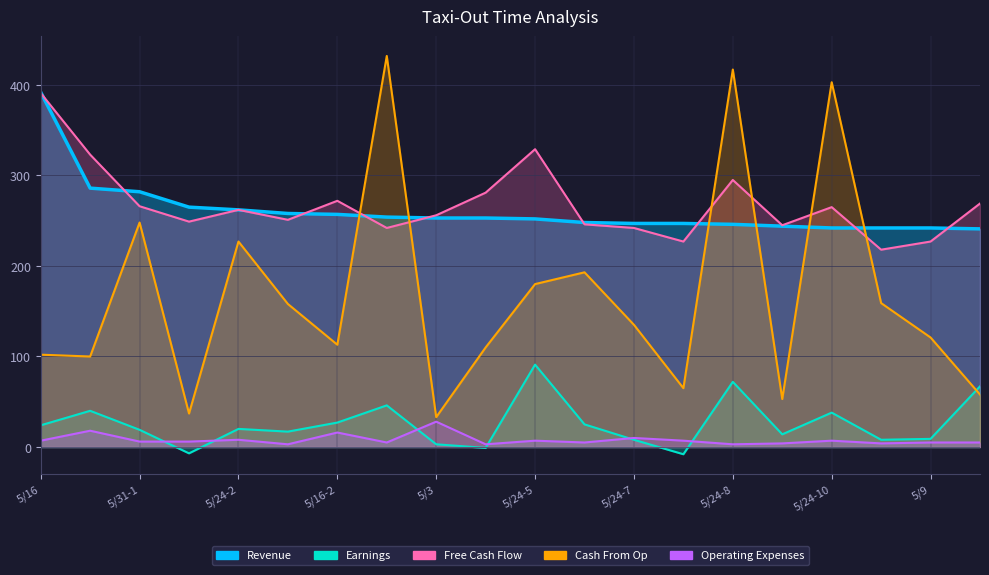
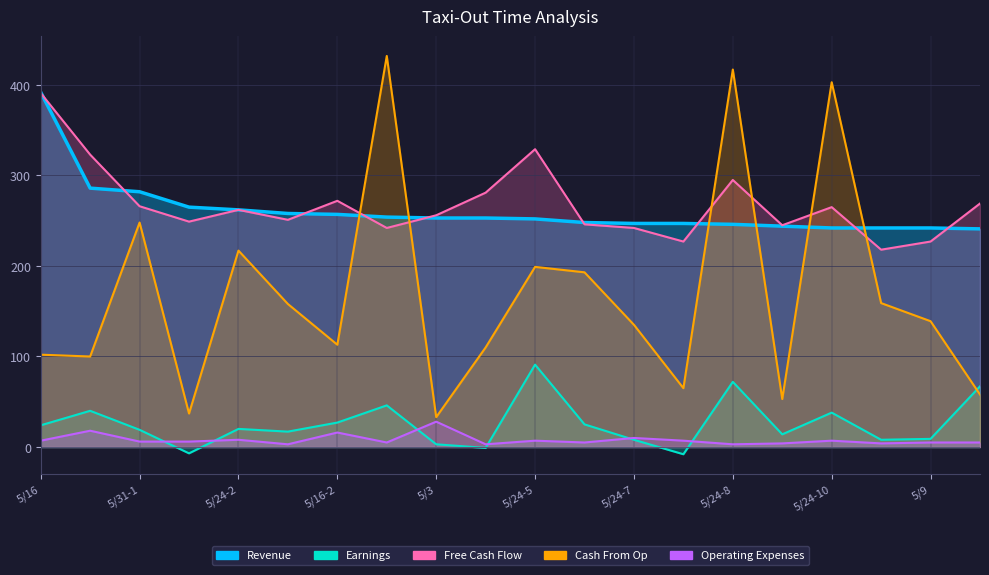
Cash From Op, 5/24-2: 230 -> 220
Cash From Op, 5/24-5: 180 -> 200
Cash From Op, 5/9: 120 -> 140
